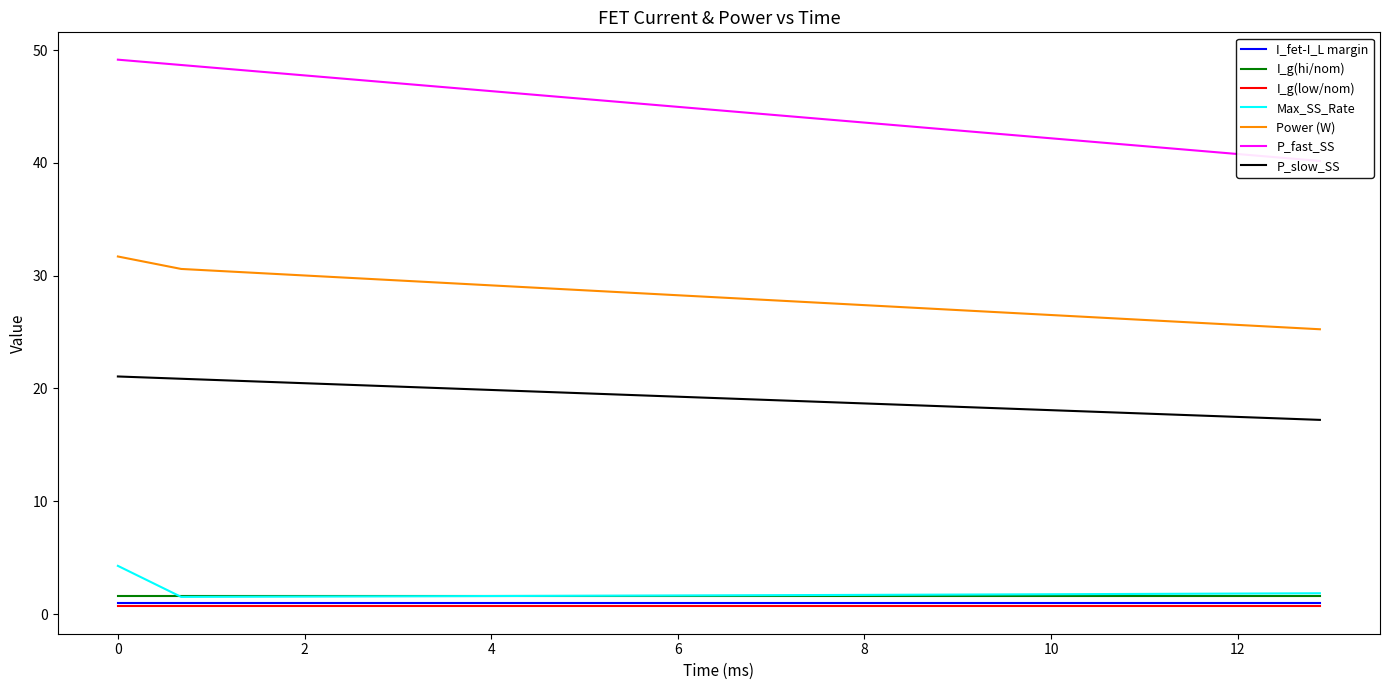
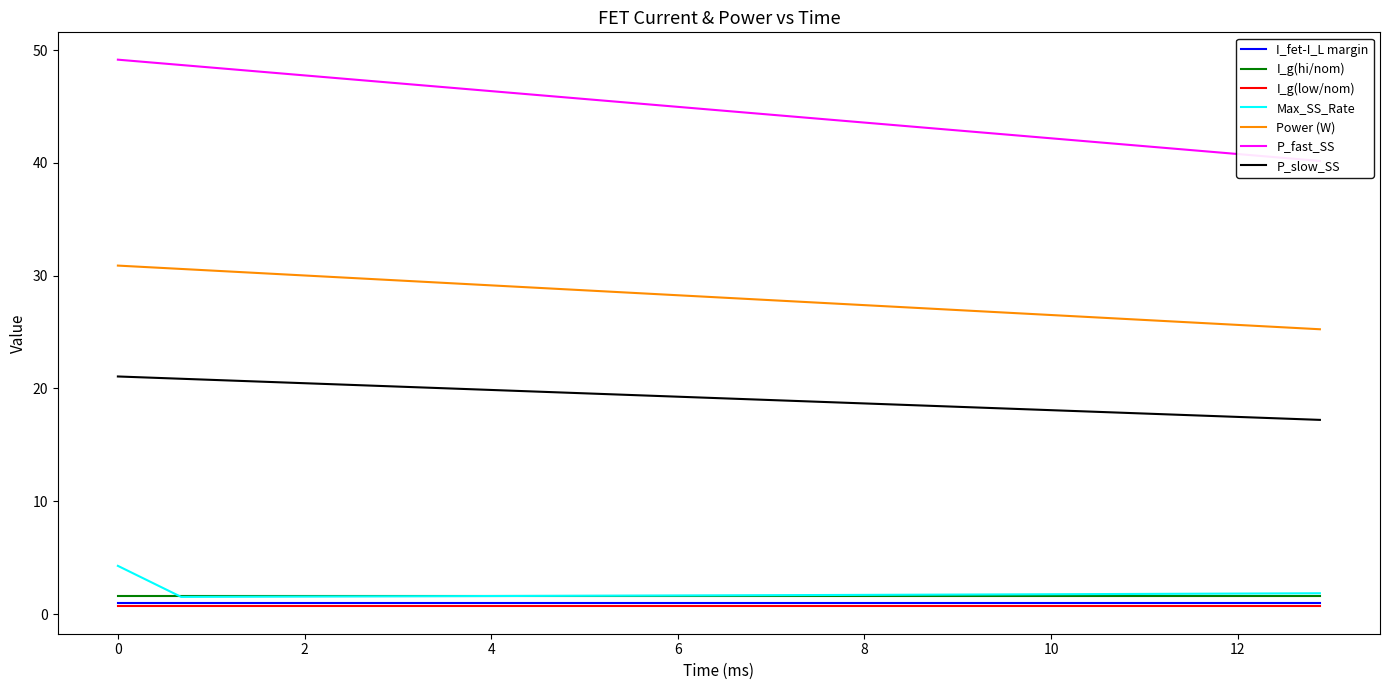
Power (W), 0: 31.7 -> 30.9
